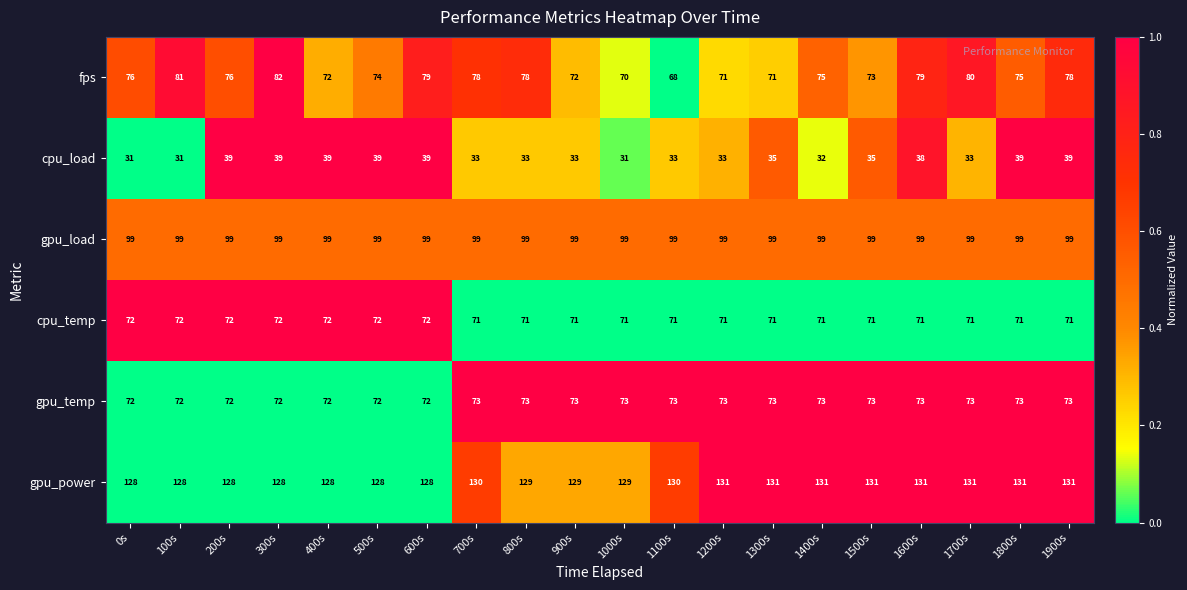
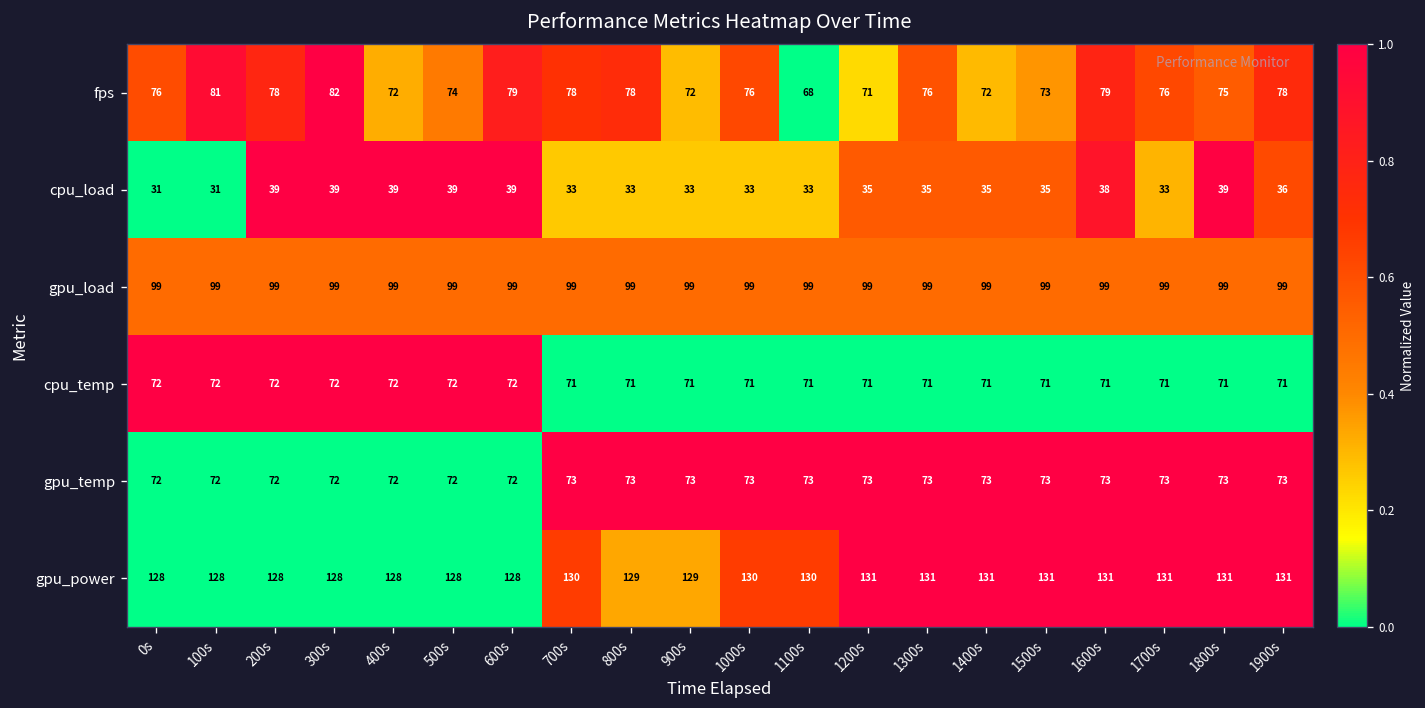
fps, 200s: 76 -> 78
fps, 1000s: 70 -> 76
fps, 1300s: 71 -> 76
fps, 1400s: 75 -> 72
fps, 1700s: 80 -> 76
cpu_load, 1000s: 31 -> 33
cpu_load, 1200s: 33 -> 35
cpu_load, 1400s: 32 -> 35
cpu_load, 1900s: 39 -> 36
gpu_power, 1000s: 129 -> 130
